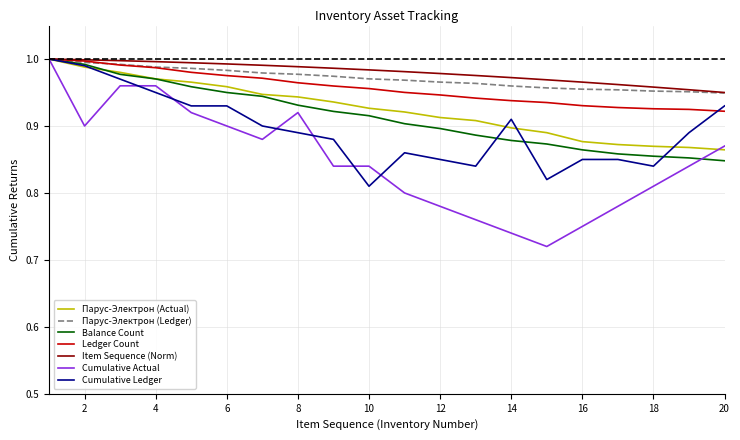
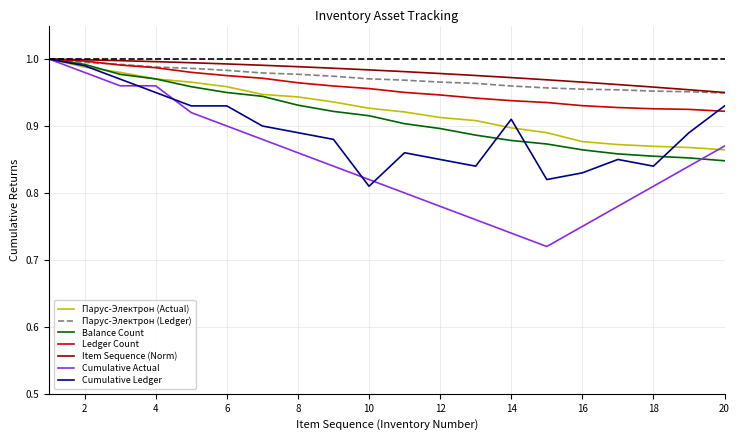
Cumulative Actual, 2: 0.90 -> 0.98
Cumulative Actual, 8: 0.92 -> 0.86
Cumulative Actual, 10: 0.84 -> 0.82
Cumulative Ledger, 16: 0.85 -> 0.83
